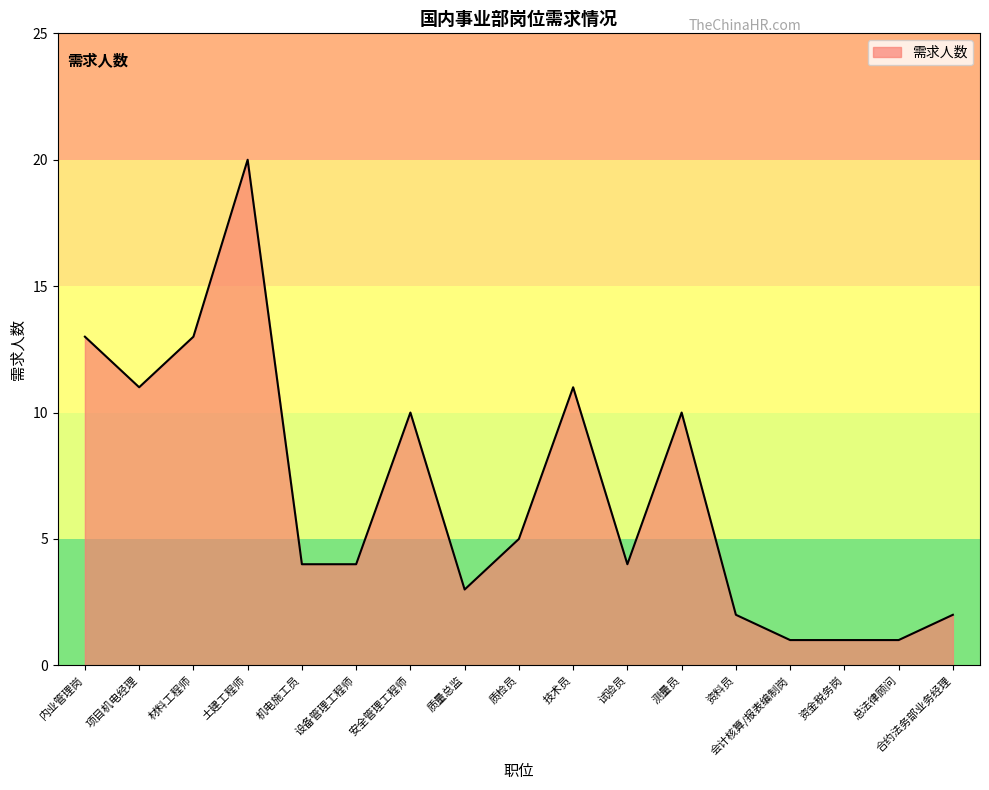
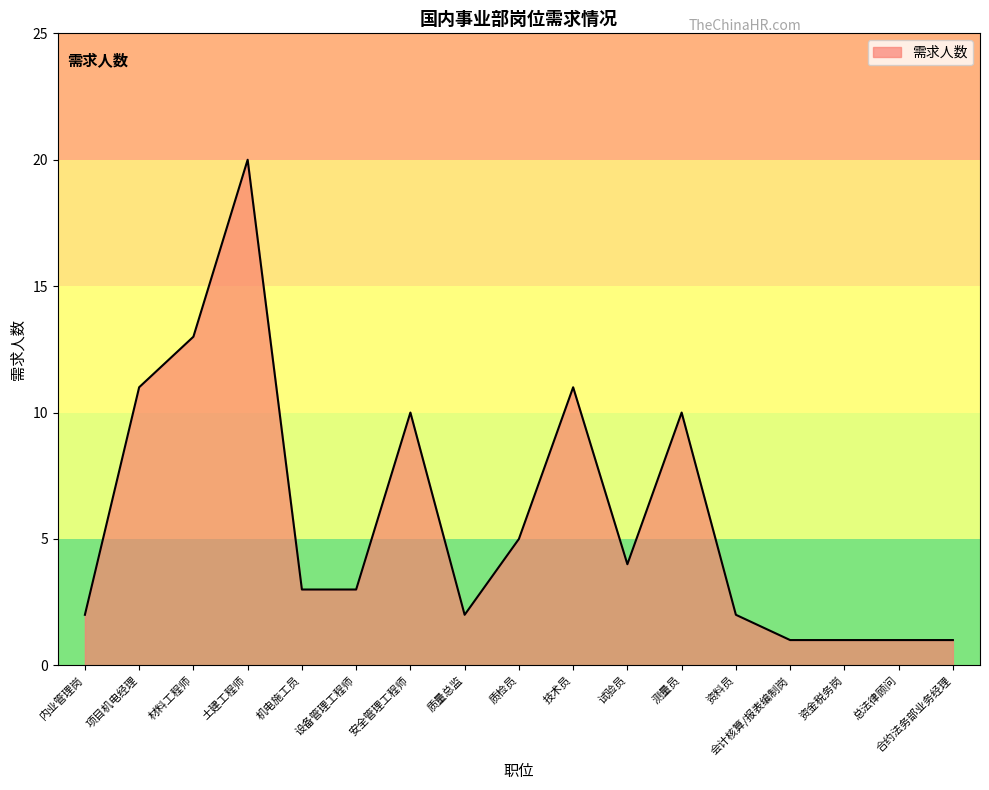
内业管理岗: 13 -> 2
机电施工员: 4 -> 3
设备管理工程师: 4 -> 3
质量总监: 3 -> 2
合约法务部业务经理: 2 -> 1
